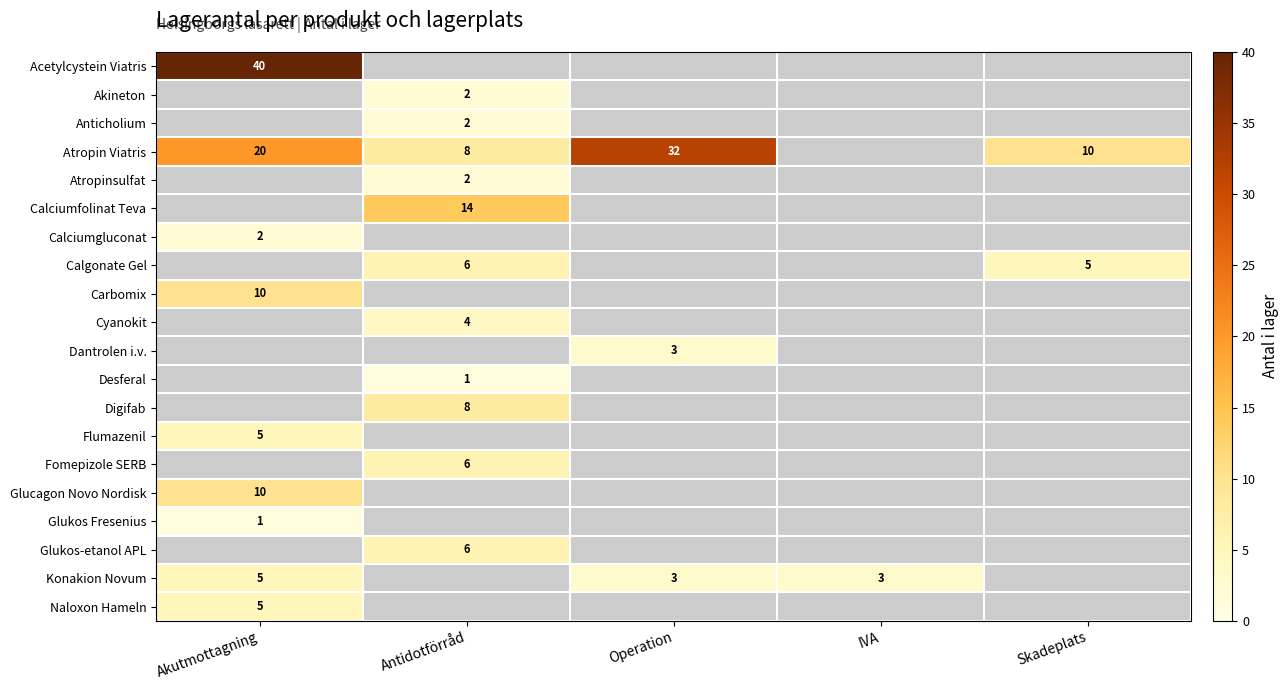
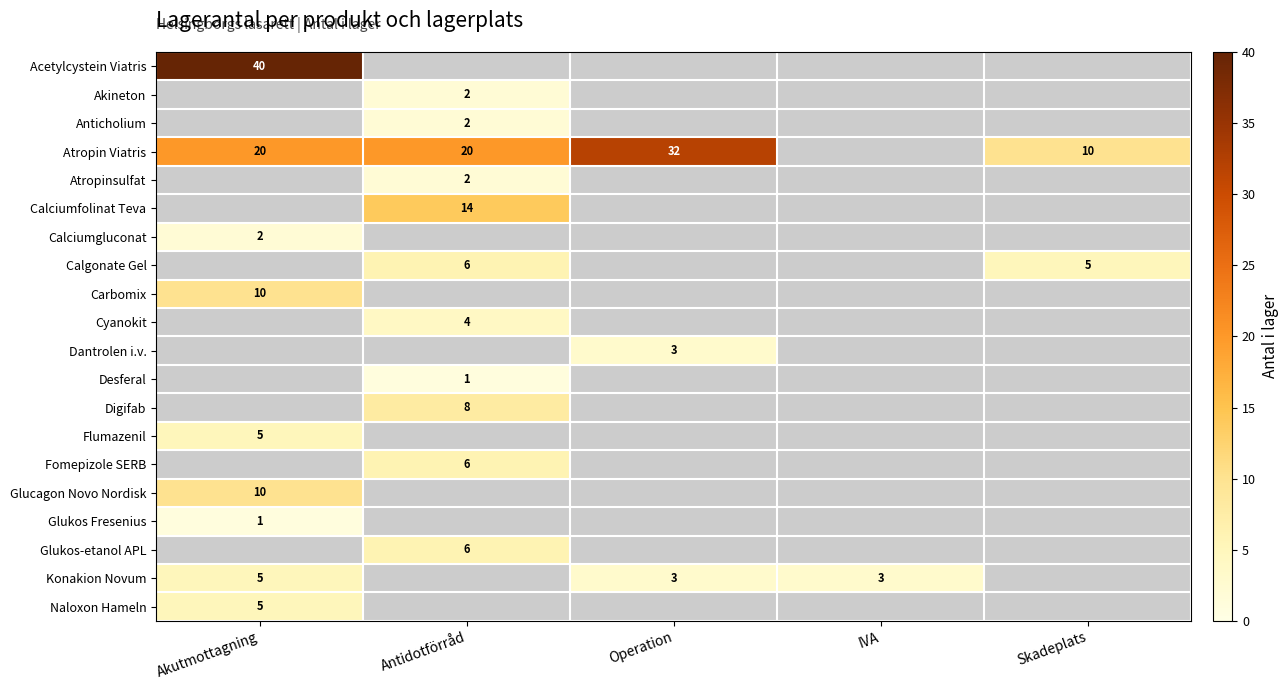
Atropin Viatris, Antidotförråd: 8 -> 20
